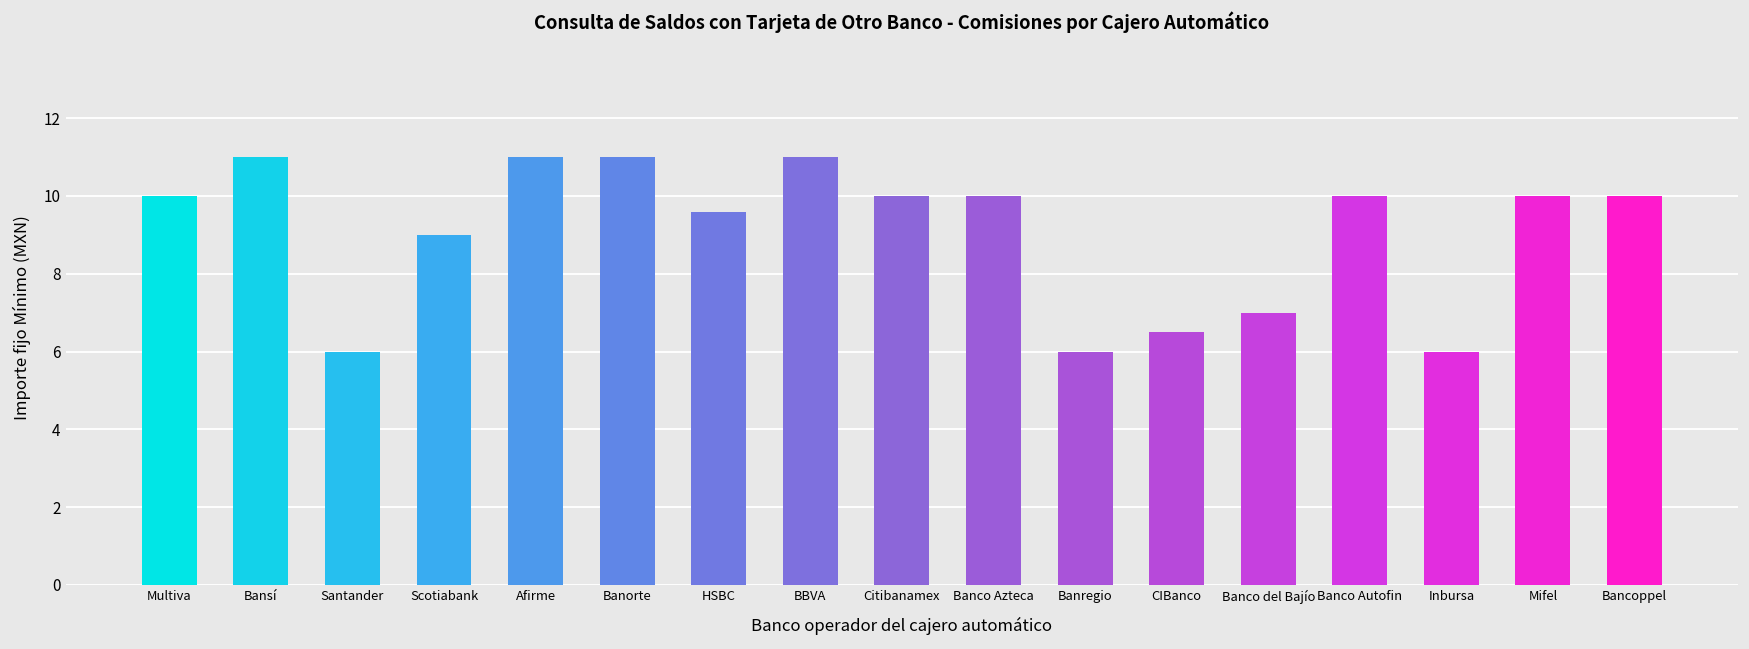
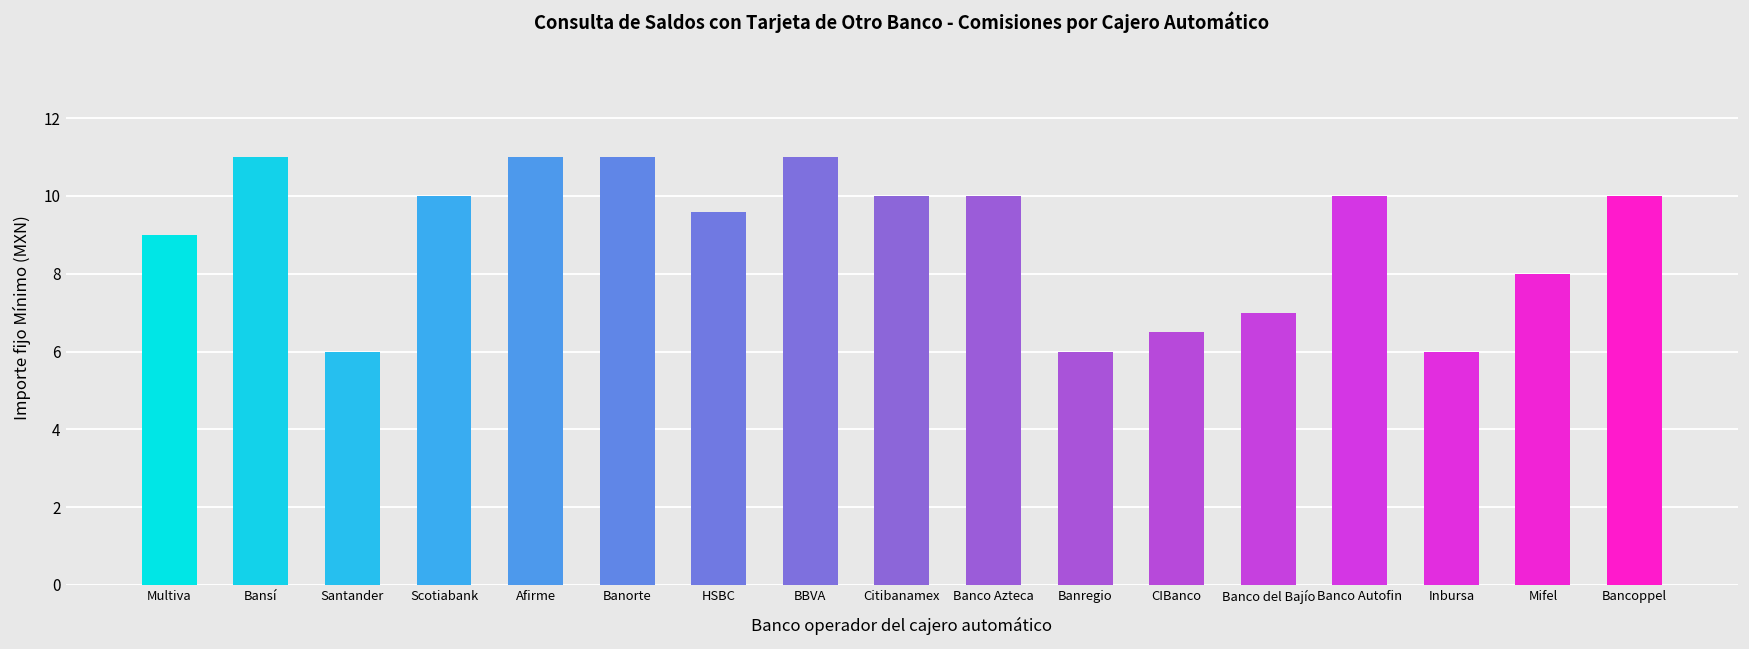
Multiva: 10 -> 9
Scotiabank: 9 -> 10
Mifel: 10 -> 8
